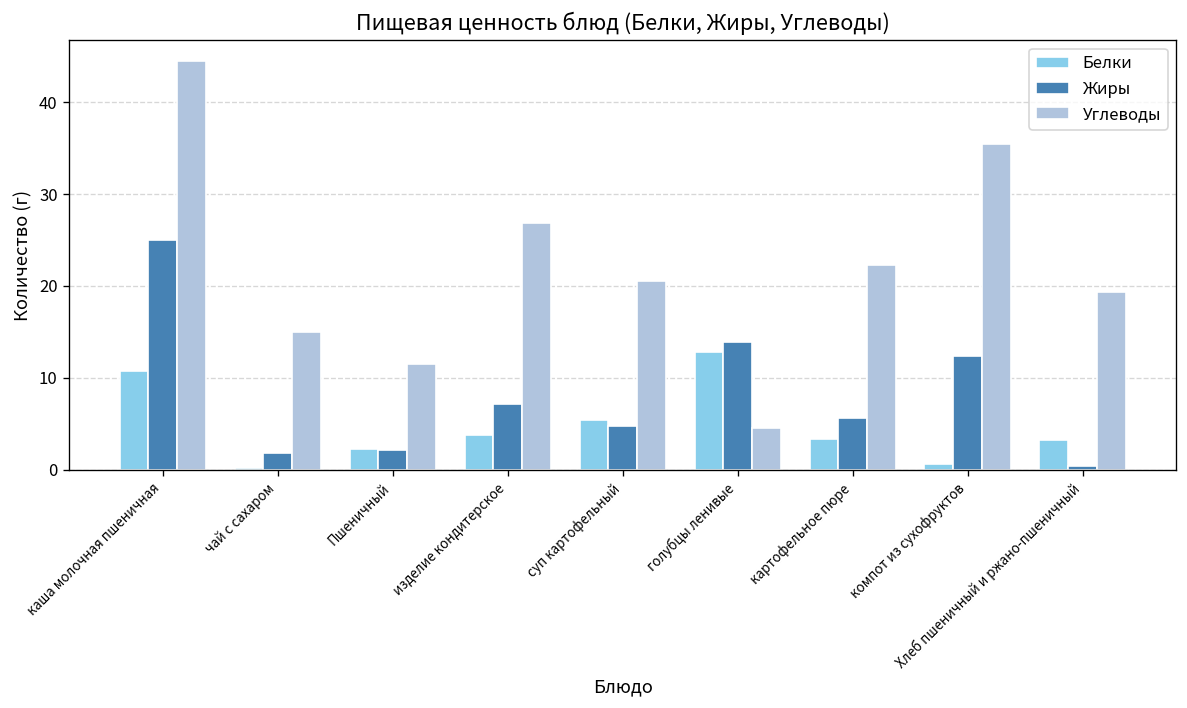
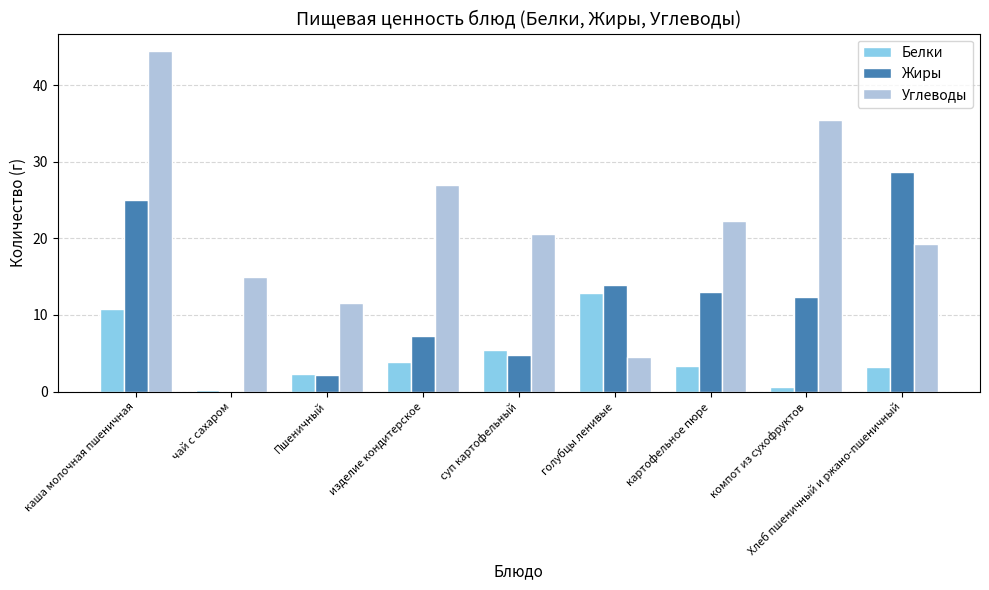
Жиры, чай с сахаром: 2 -> 0
Жиры, картофельное пюре: 6 -> 13
Жиры, Хлеб пшеничный и ржано-пшеничный: 0 -> 29
